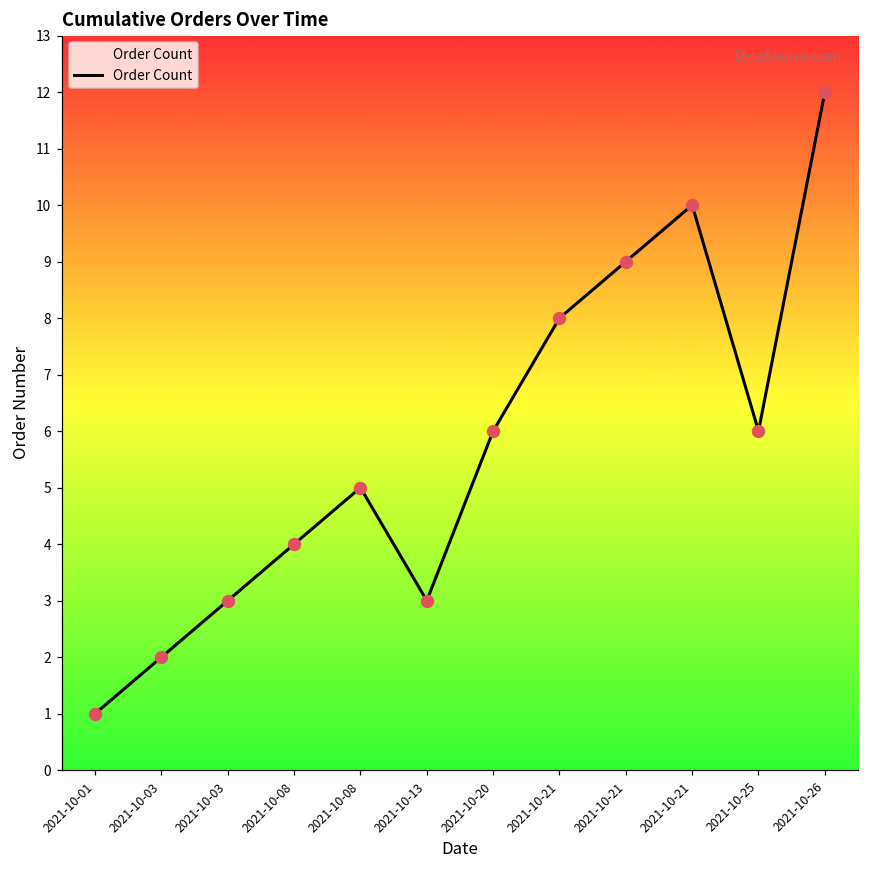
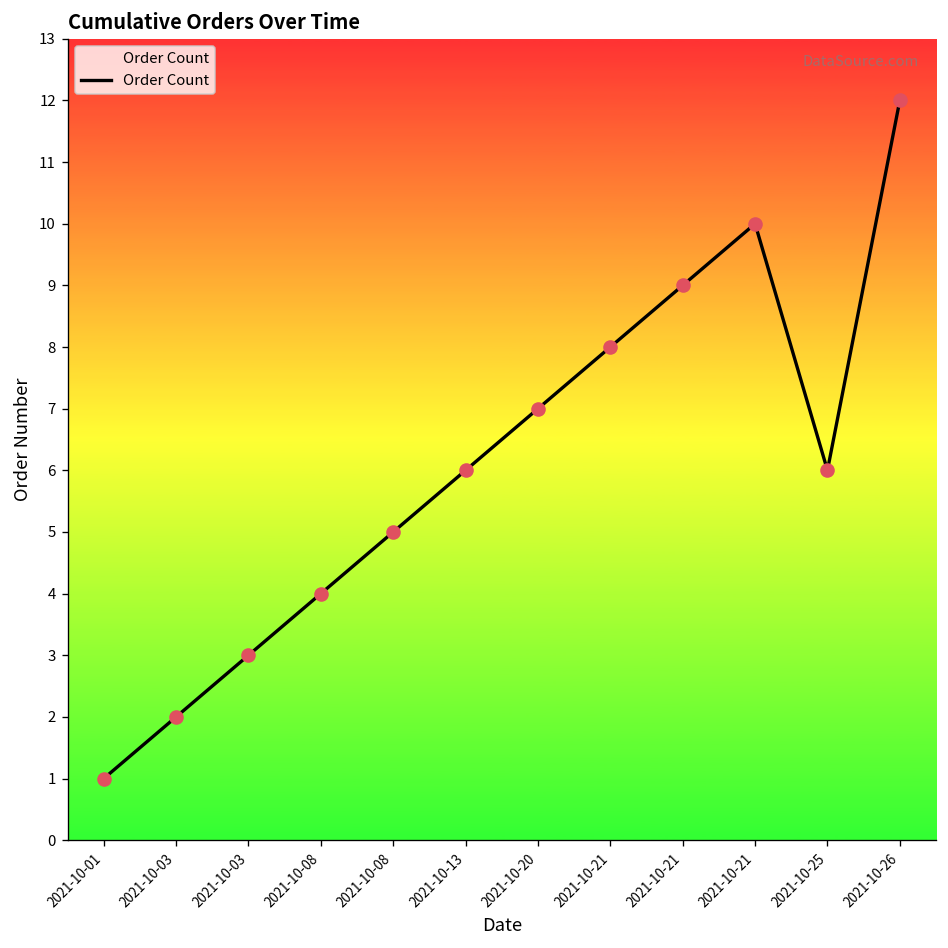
2021-10-13: 3 -> 6
2021-10-20: 6 -> 7
